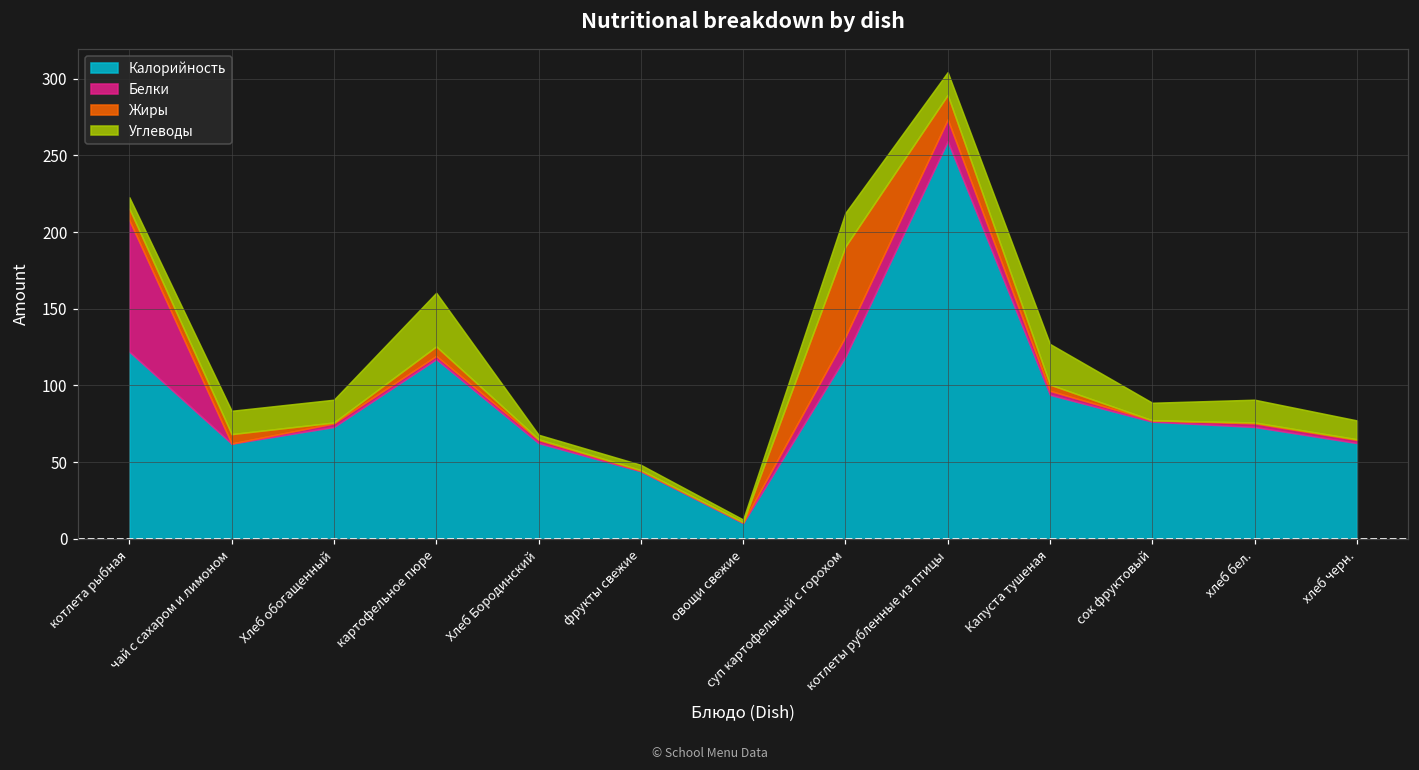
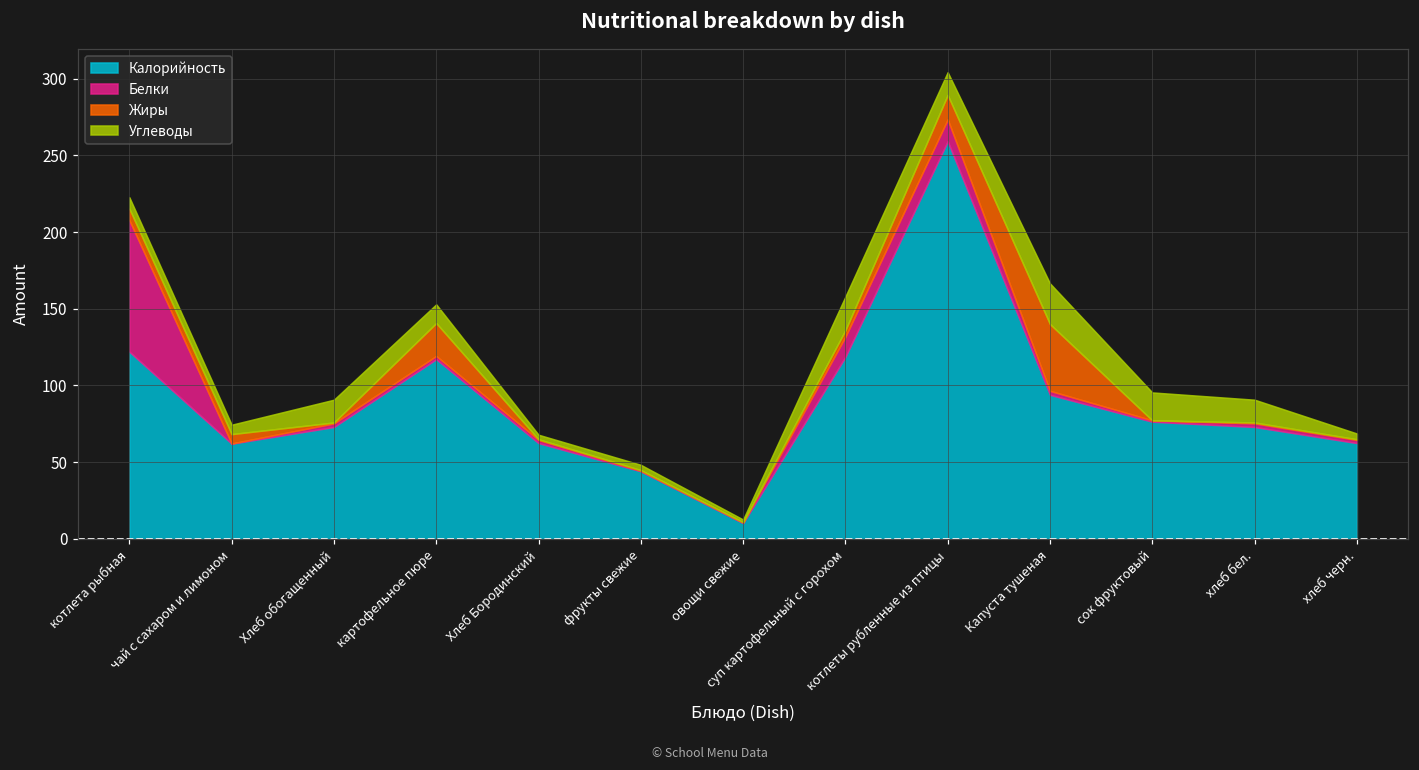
Углеводы, чай с сахаром и лимоном: 15 -> 6
Жиры, картофельное пюре: 6 -> 21
Углеводы, картофельное пюре: 35 -> 12
Жиры, суп картофельный с горохом: 59 -> 4
Жиры, Капуста тушеная: 4 -> 44
Углеводы, сок фруктовый: 11 -> 18
Углеводы, хлеб черн.: 12 -> 4
